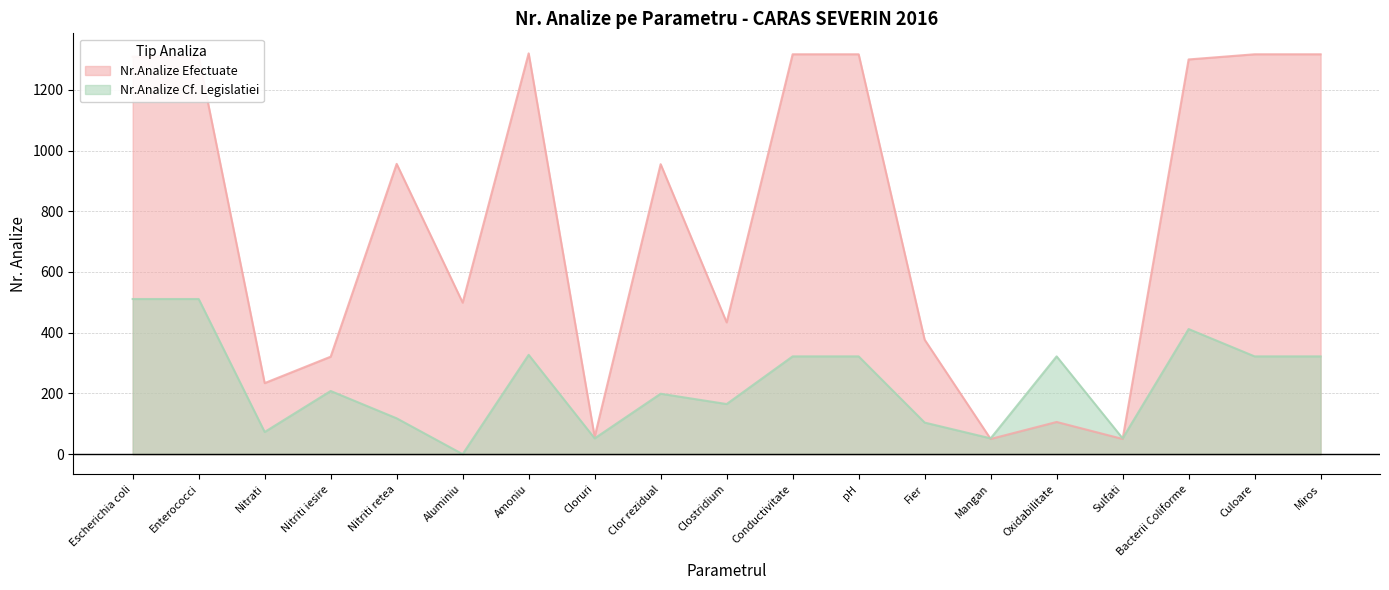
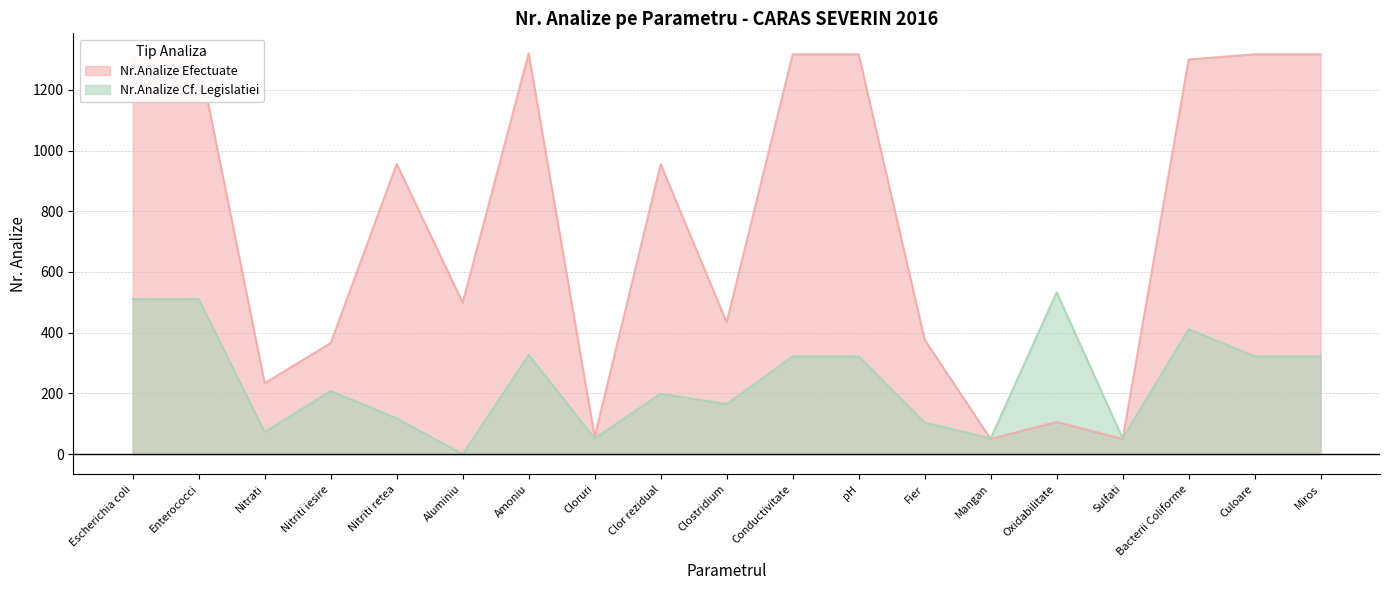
Nr.Analize Efectuate, Nitriti iesire: 320 -> 370
Nr.Analize Cf. Legislatiei, Oxidabilitate: 320 -> 530
